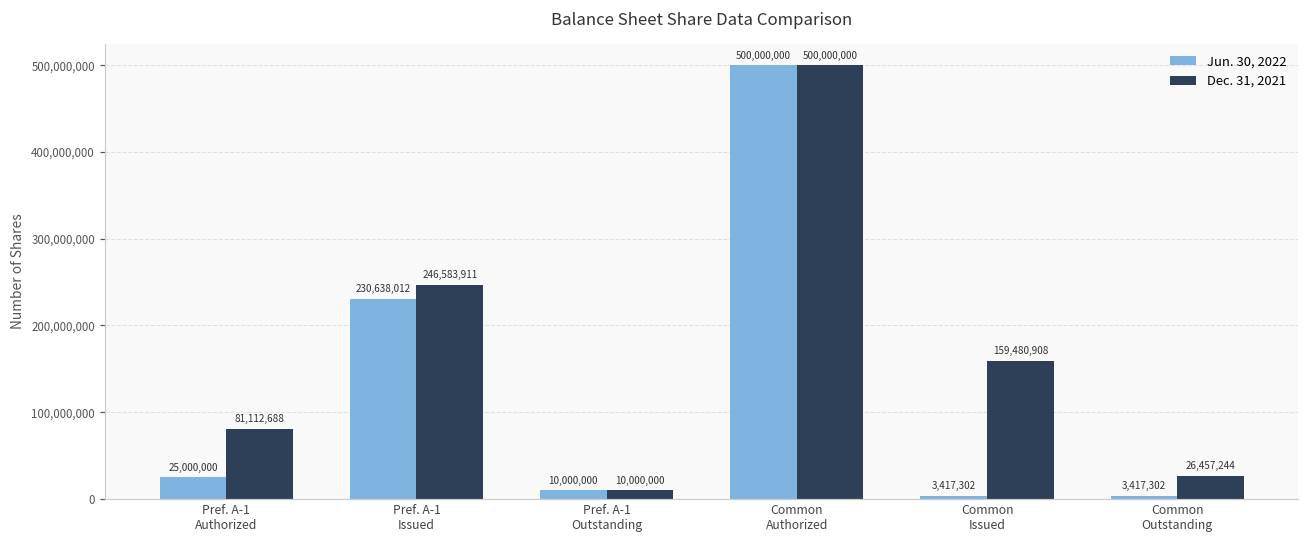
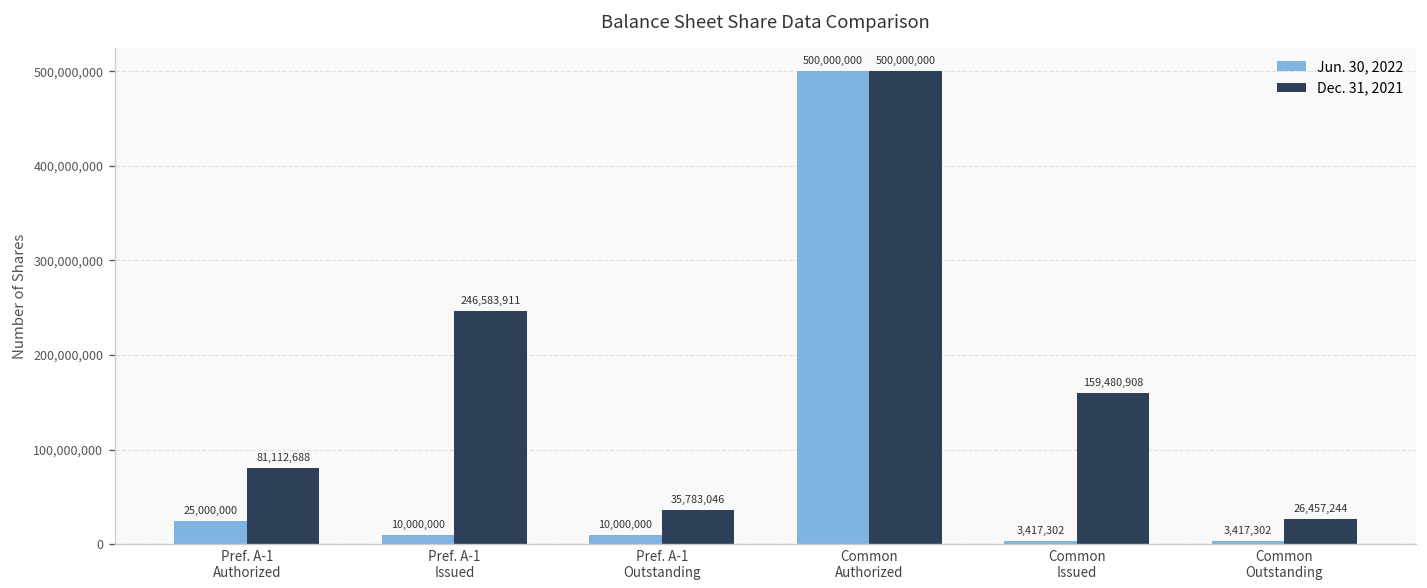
Jun. 30, 2022, Pref. A-1 Issued: 230,638,012 -> 10,000,000
Dec. 31, 2021, Pref. A-1 Outstanding: 10,000,000 -> 35,783,046
